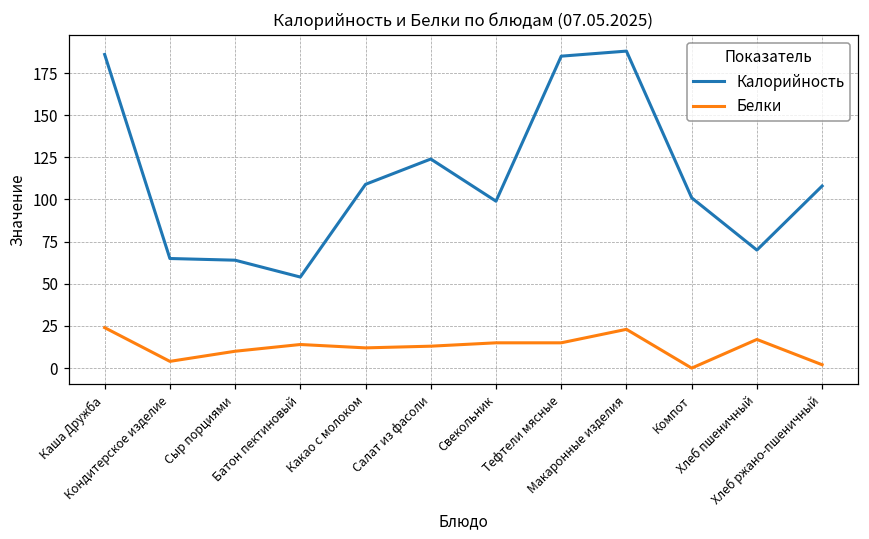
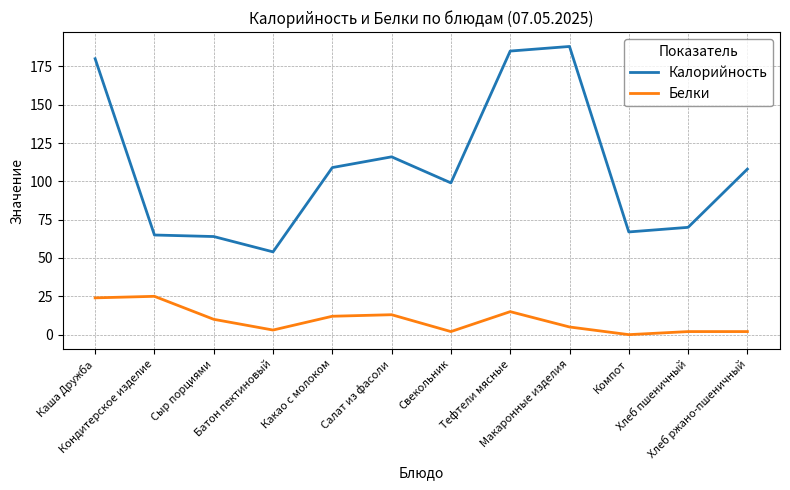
Калорийность, Каша Дружба: 186 -> 180
Белки, Кондитерское изделие: 4 -> 25
Белки, Батон пектиновый: 14 -> 3
Калорийность, Салат из фасоли: 124 -> 116
Белки, Свекольник: 15 -> 2
Белки, Макаронные изделия: 23 -> 5
Калорийность, Компот: 101 -> 67
Белки, Хлеб пшеничный: 17 -> 2
